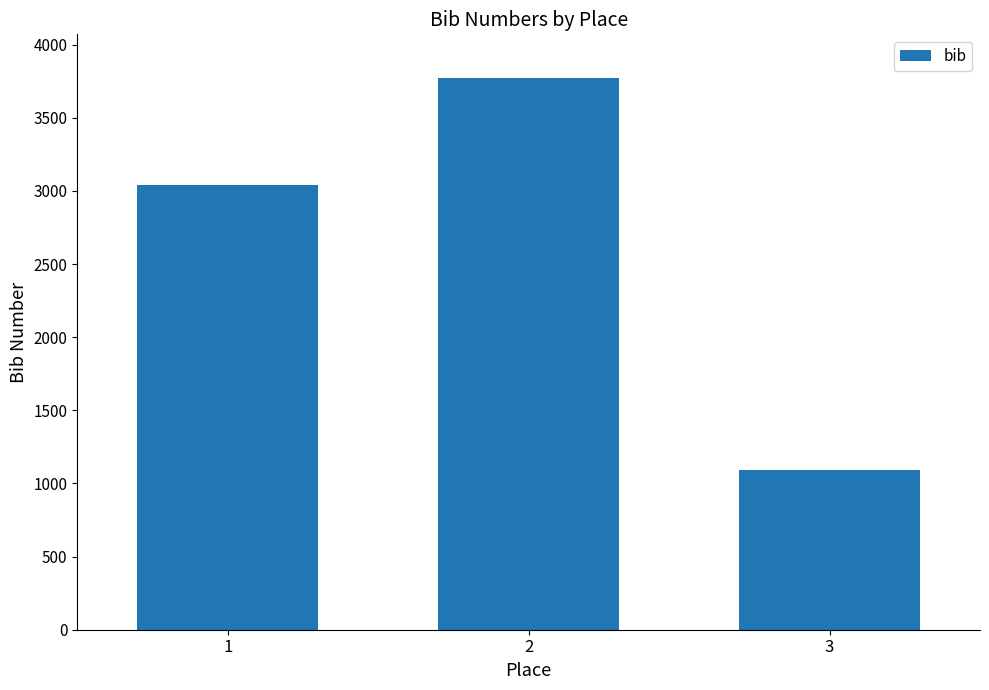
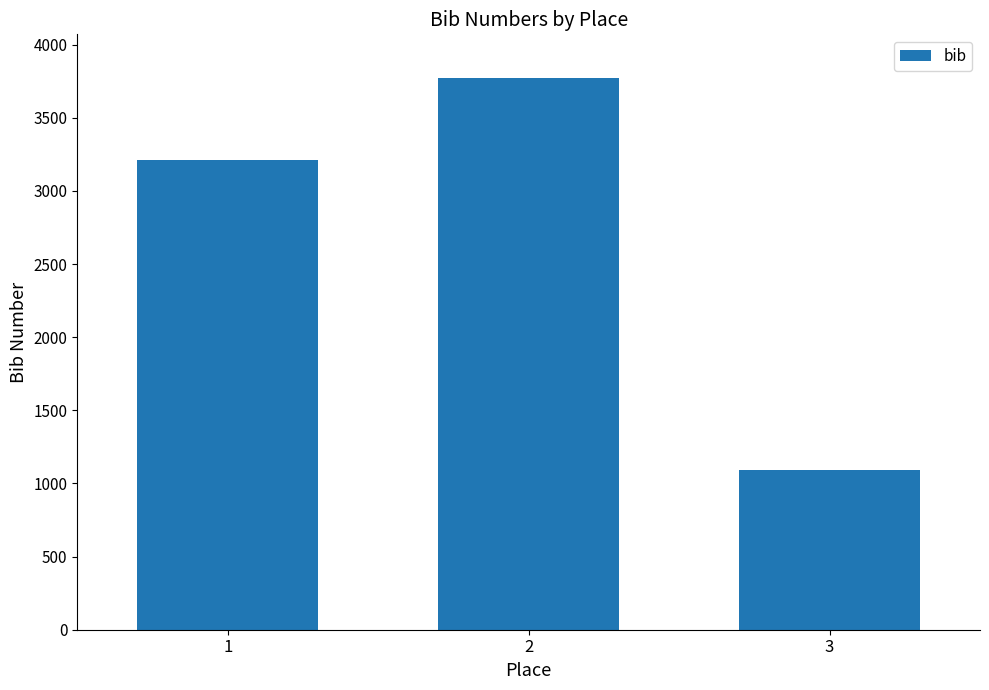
1: 3040 -> 3210
